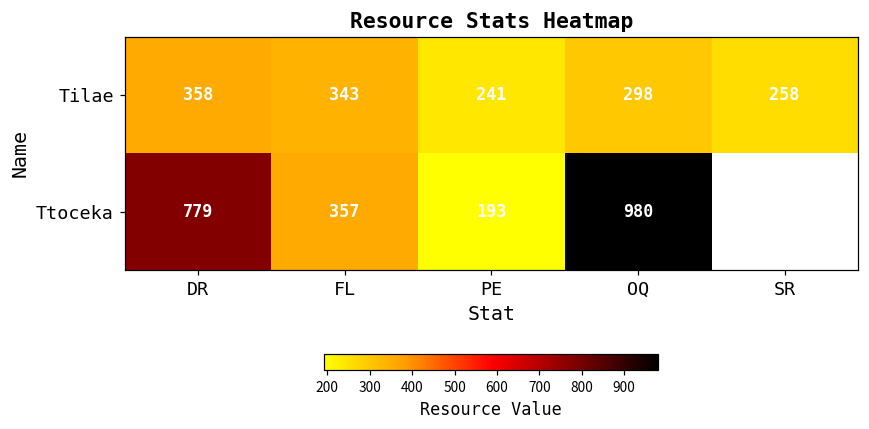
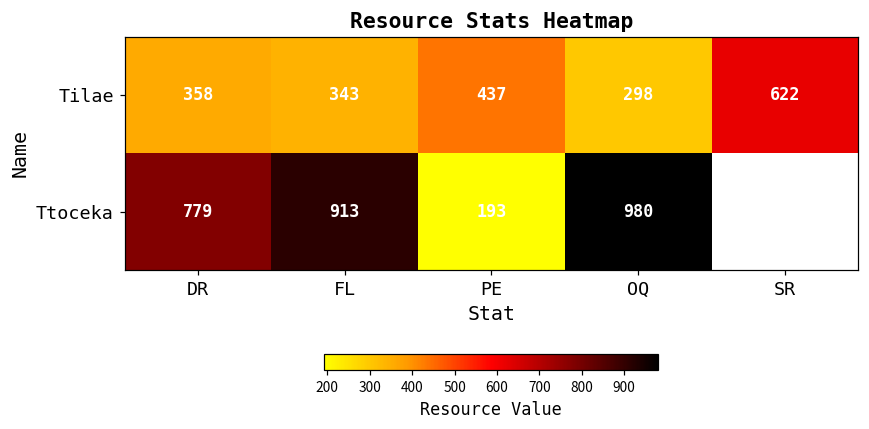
Tilae, PE: 241 -> 437
Tilae, SR: 258 -> 622
Ttoceka, FL: 357 -> 913
